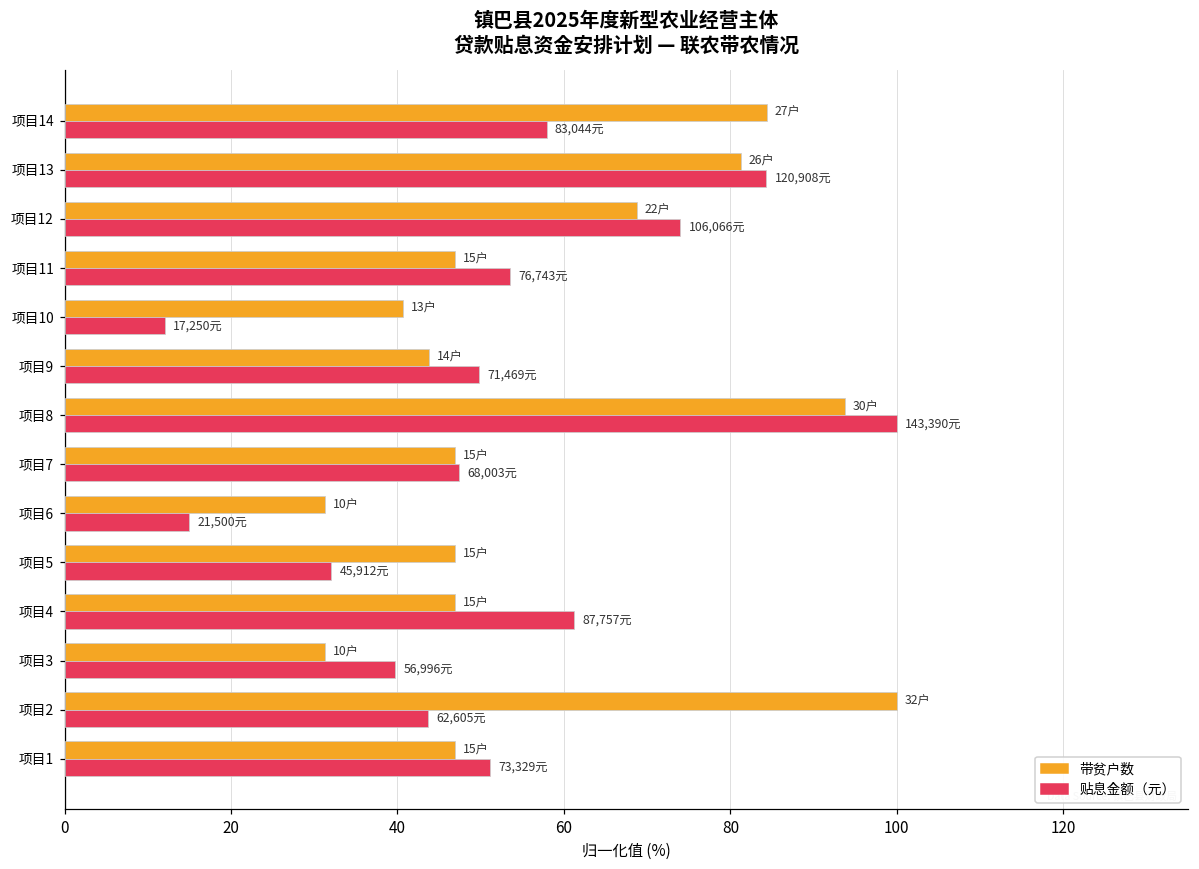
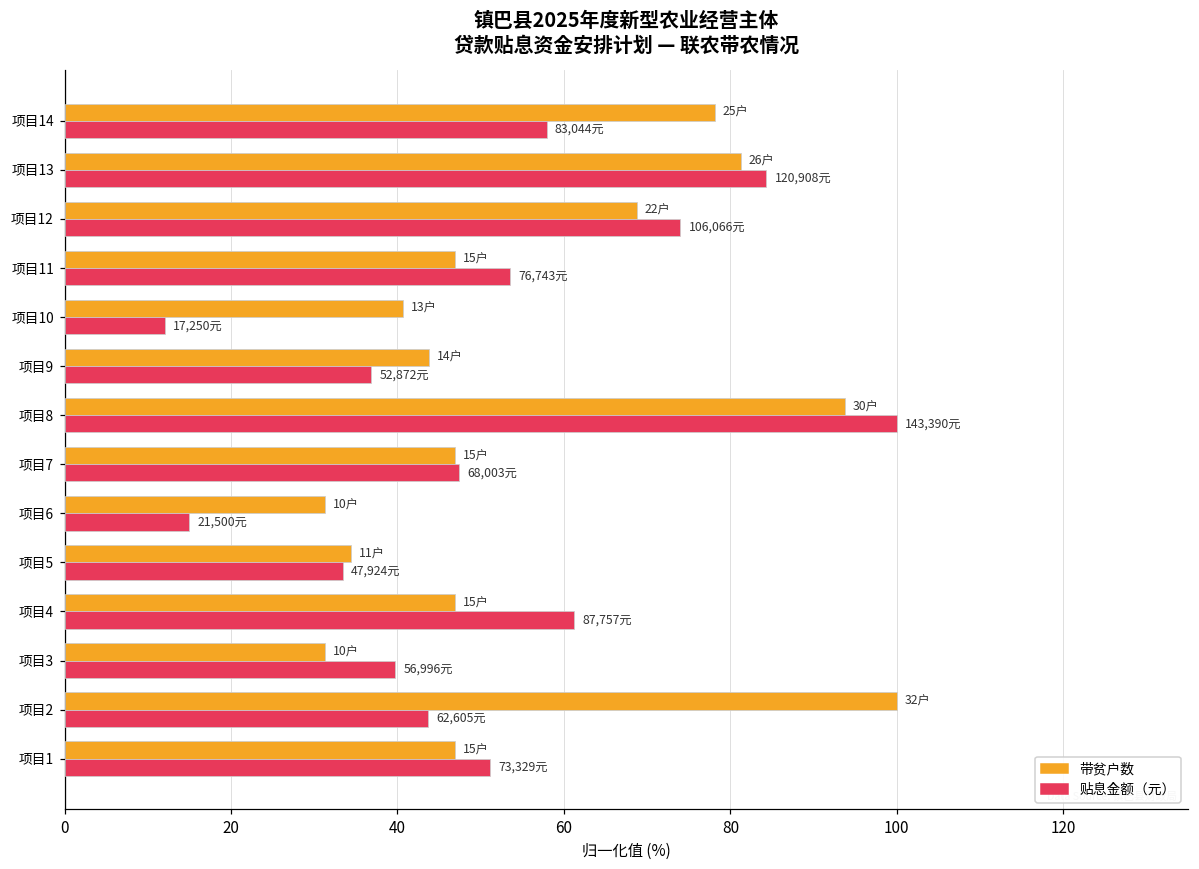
带贫户数, 项目14: 27户 -> 25户
贴息金额（元）, 项目9: 71,469元 -> 52,872元
带贫户数, 项目5: 15户 -> 11户
贴息金额（元）, 项目5: 45,912元 -> 47,924元
